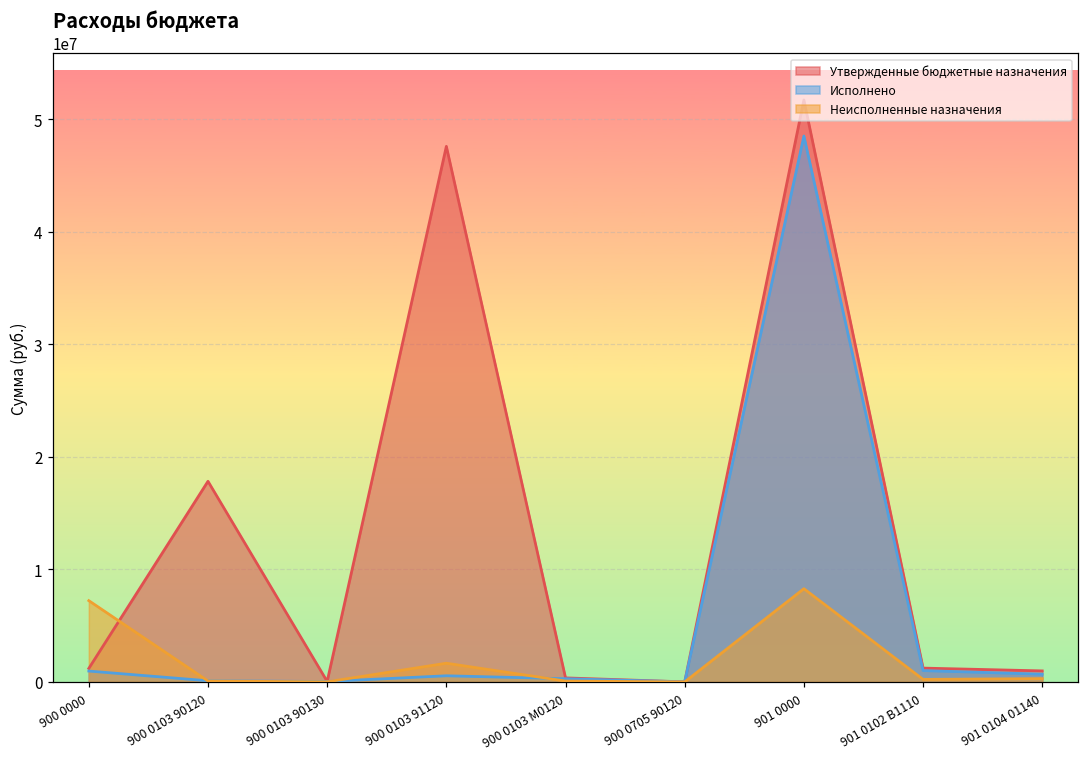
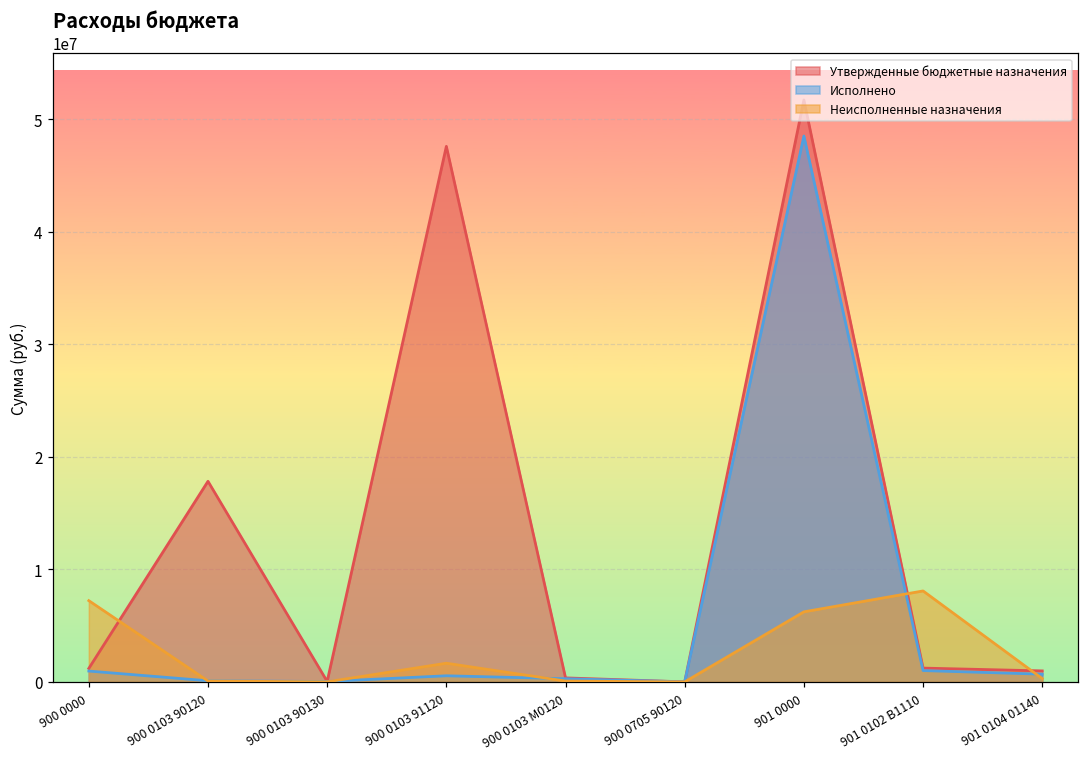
Неисполненные назначения, 901 0000: 8300000 -> 6200000
Неисполненные назначения, 901 0102 В1110: 200000 -> 8100000
